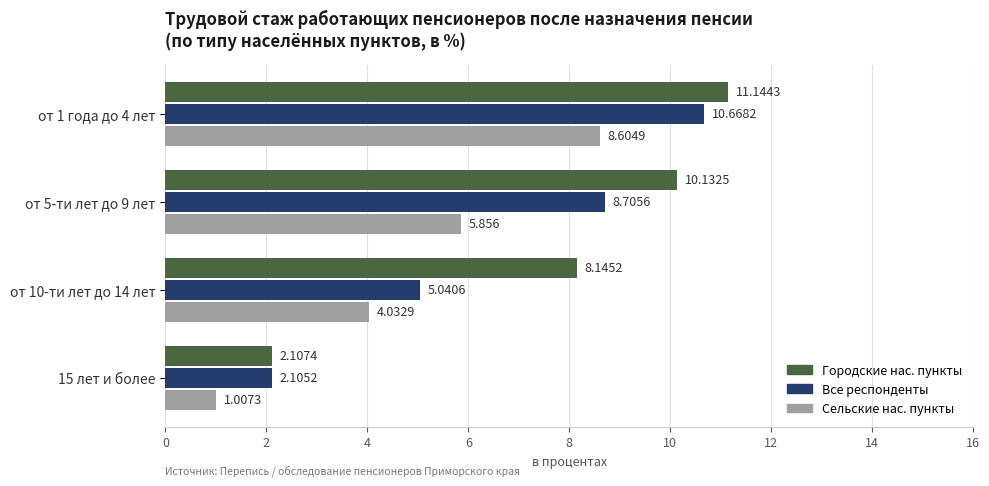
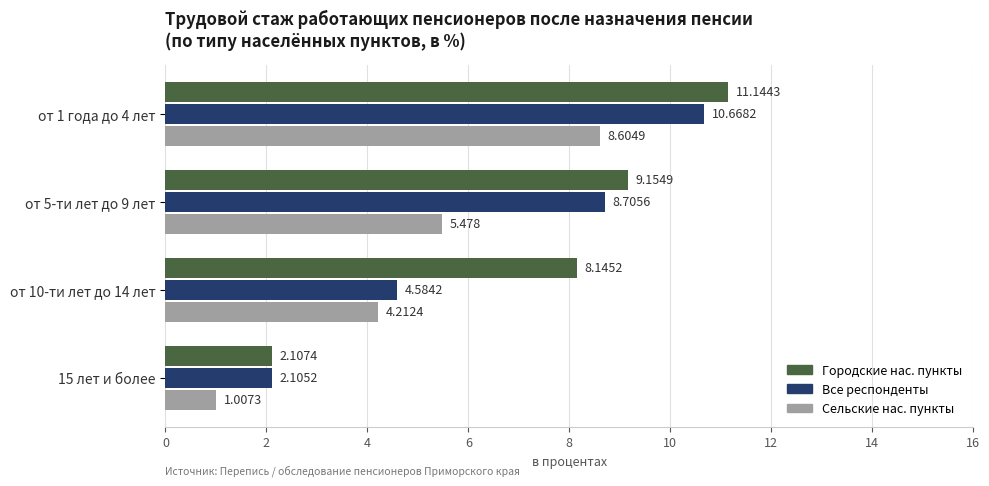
Городские нас. пункты, от 5-ти лет до 9 лет: 10.1325 -> 9.1549
Сельские нас. пункты, от 5-ти лет до 9 лет: 5.856 -> 5.478
Все респонденты, от 10-ти лет до 14 лет: 5.0406 -> 4.5842
Сельские нас. пункты, от 10-ти лет до 14 лет: 4.0329 -> 4.2124
